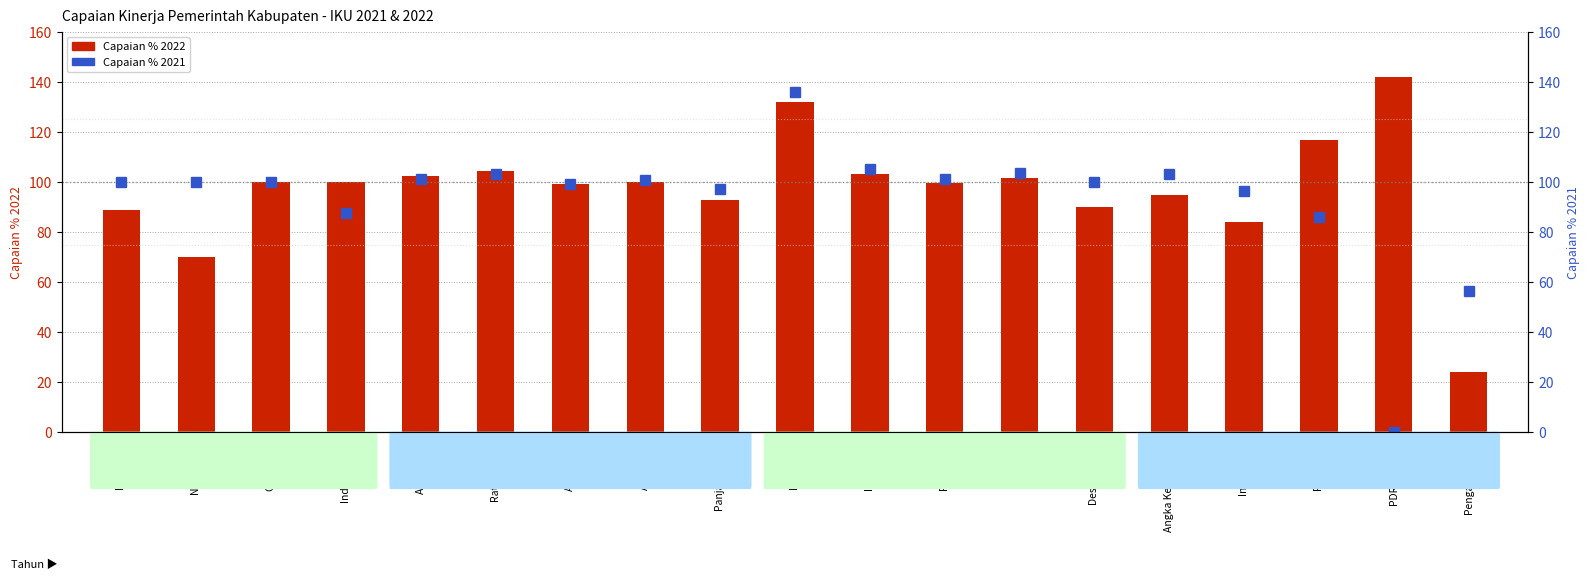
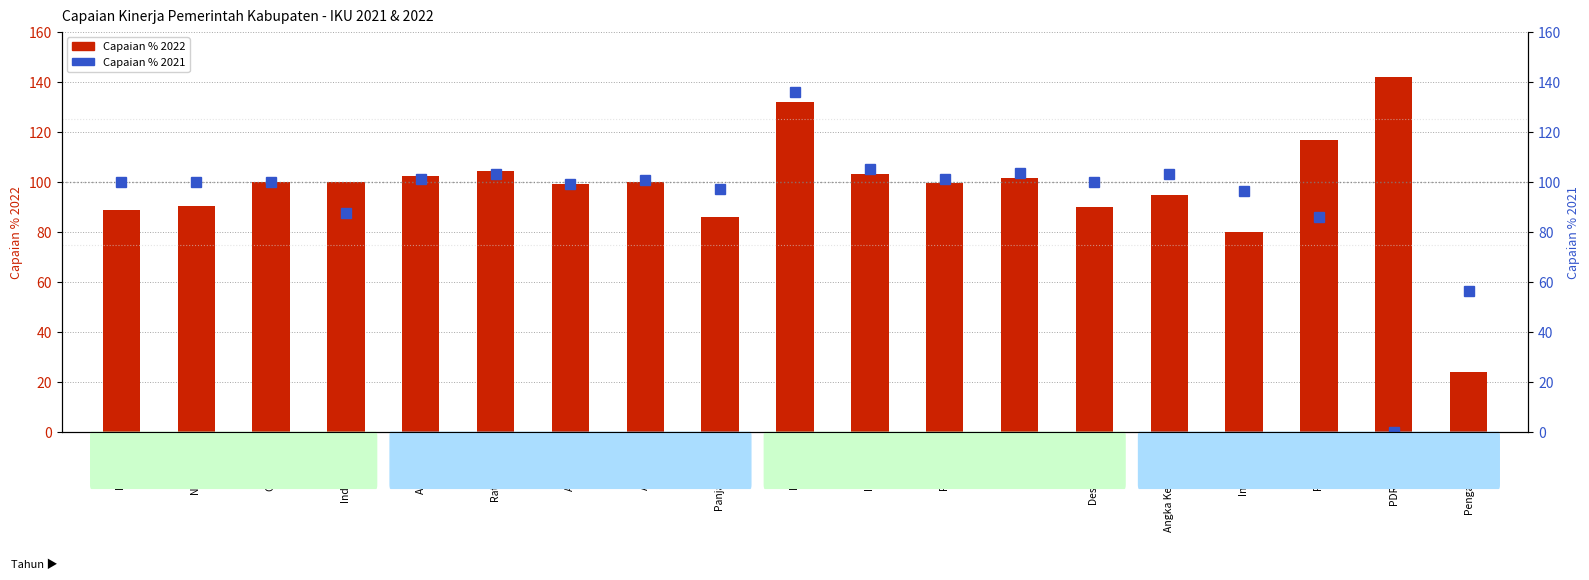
Capaian % 2022, Nilai SAKIP: 70 -> 90
Capaian % 2022, Panjang Jalan: 93 -> 86
Capaian % 2022, Indeks Gini: 84 -> 80
